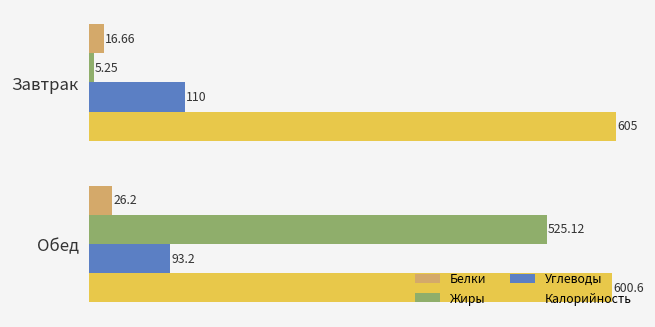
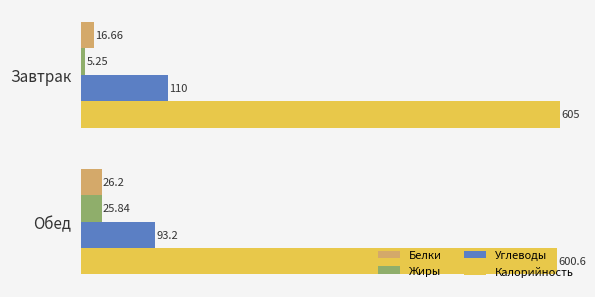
Жиры, Обед: 525.12 -> 25.84
